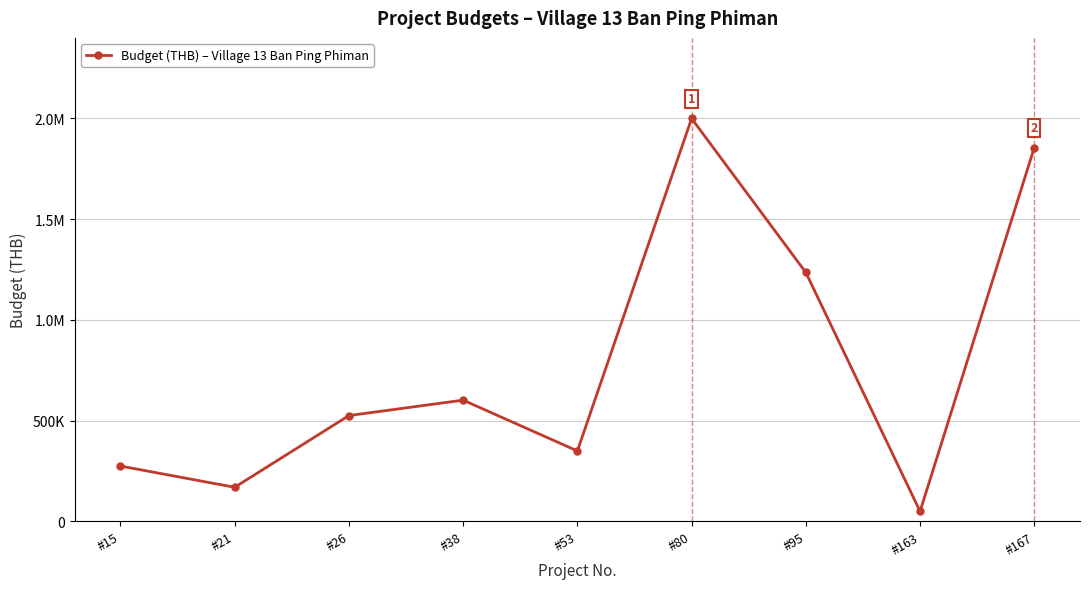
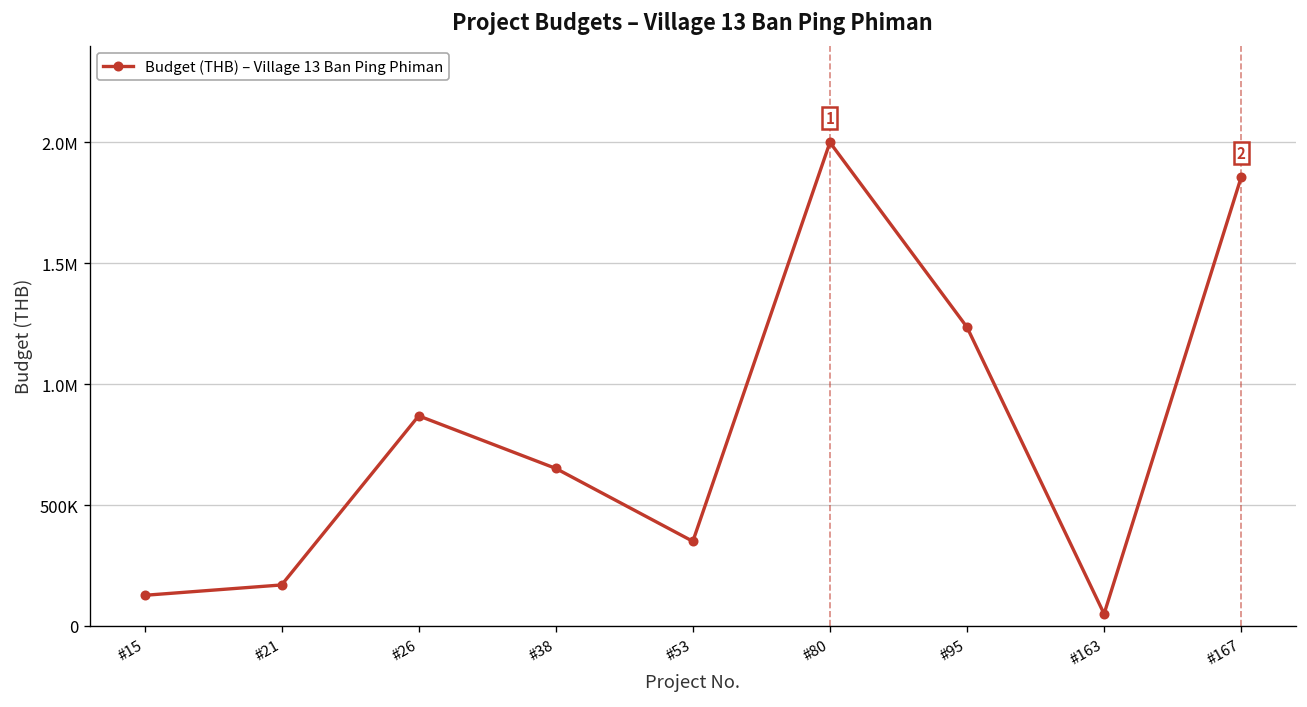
#15: 280000 -> 130000
#26: 530000 -> 870000
#38: 600000 -> 650000
